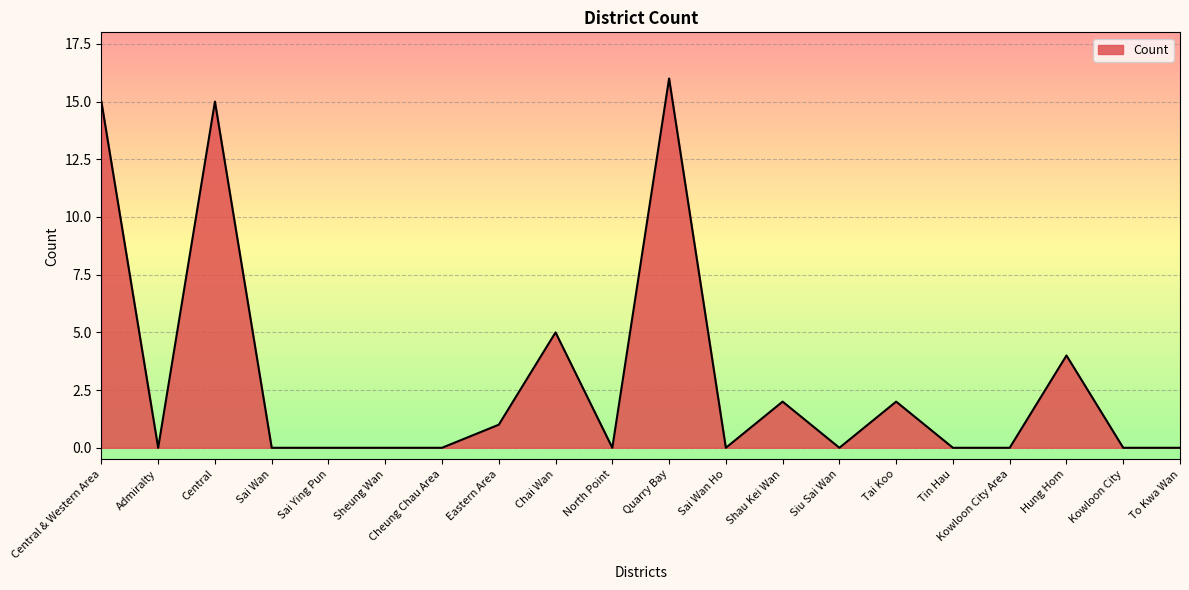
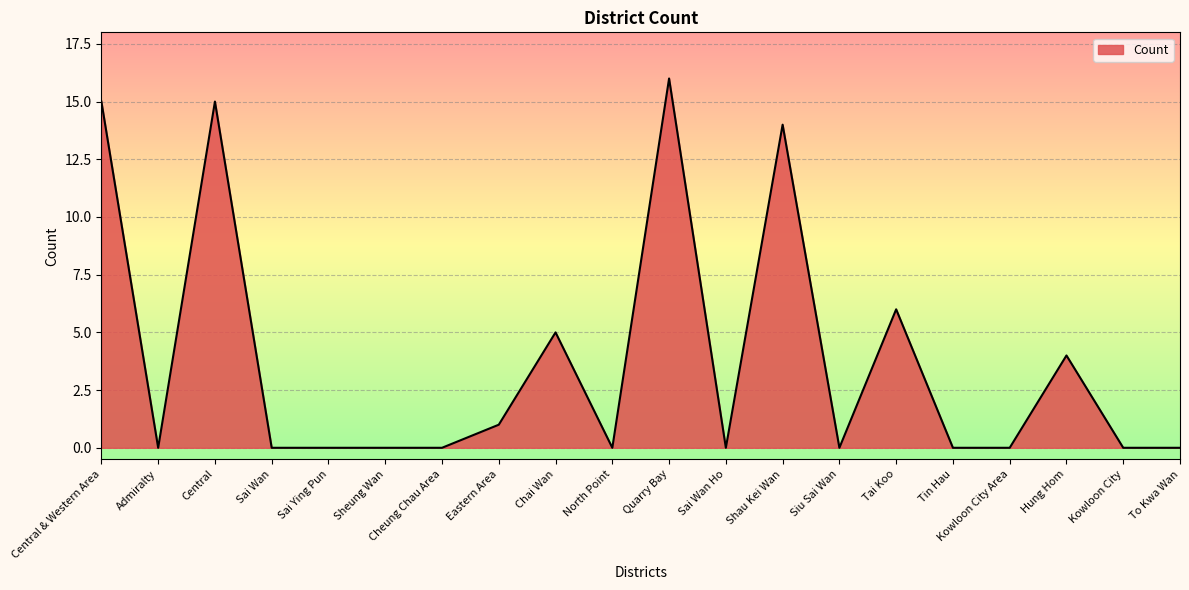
Shau Kei Wan: 2 -> 14
Tai Koo: 2 -> 6
